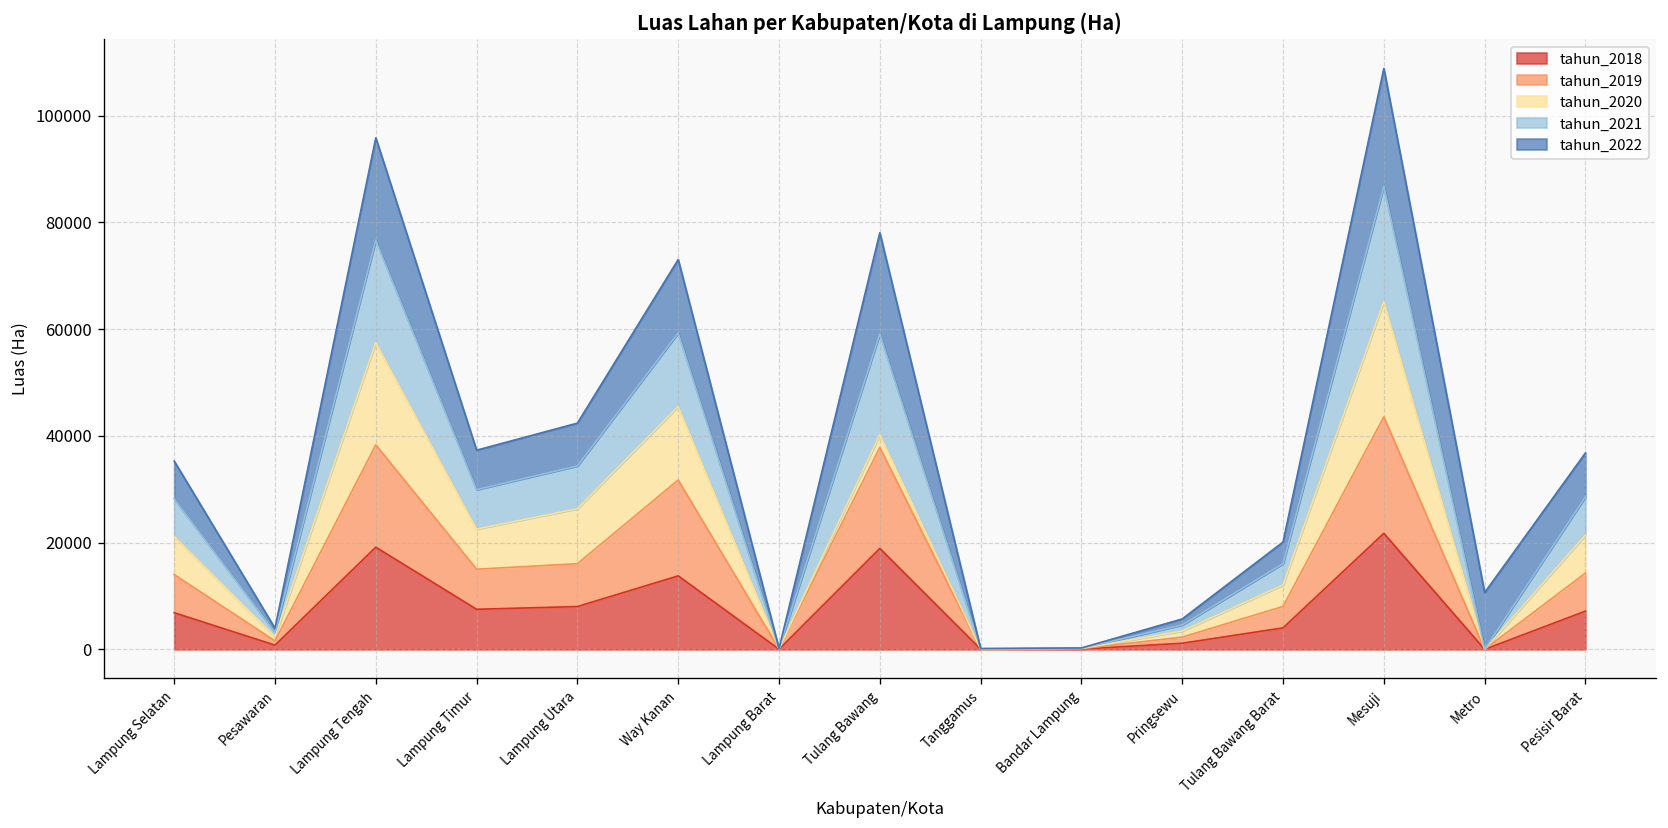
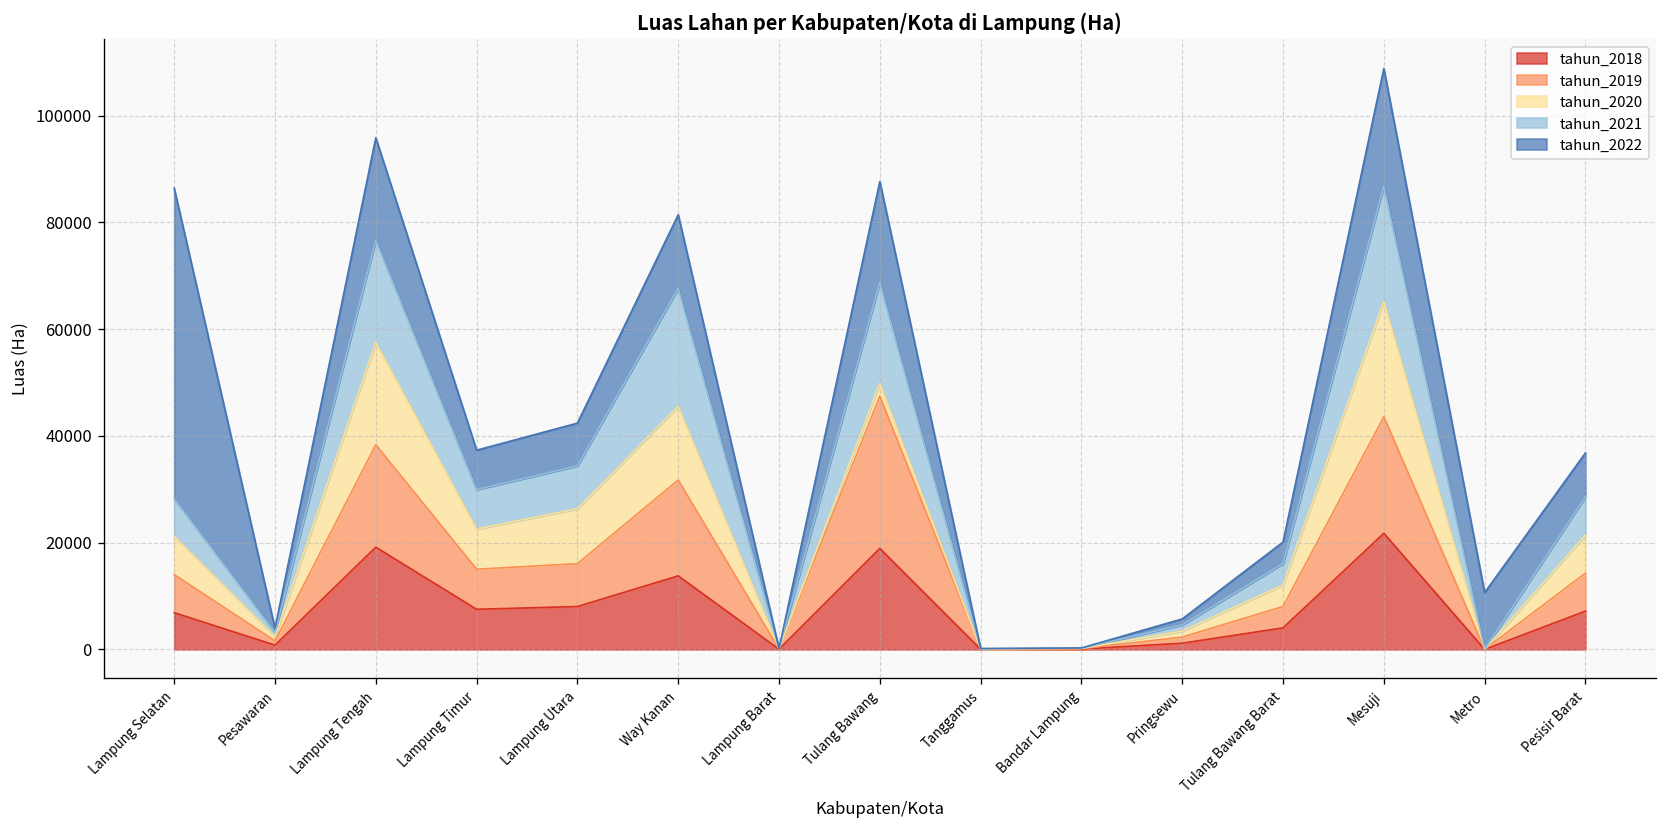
tahun_2022, Lampung Selatan: 7000 -> 58000
tahun_2021, Way Kanan: 14000 -> 22000
tahun_2019, Tulang Bawang: 19000 -> 29000
